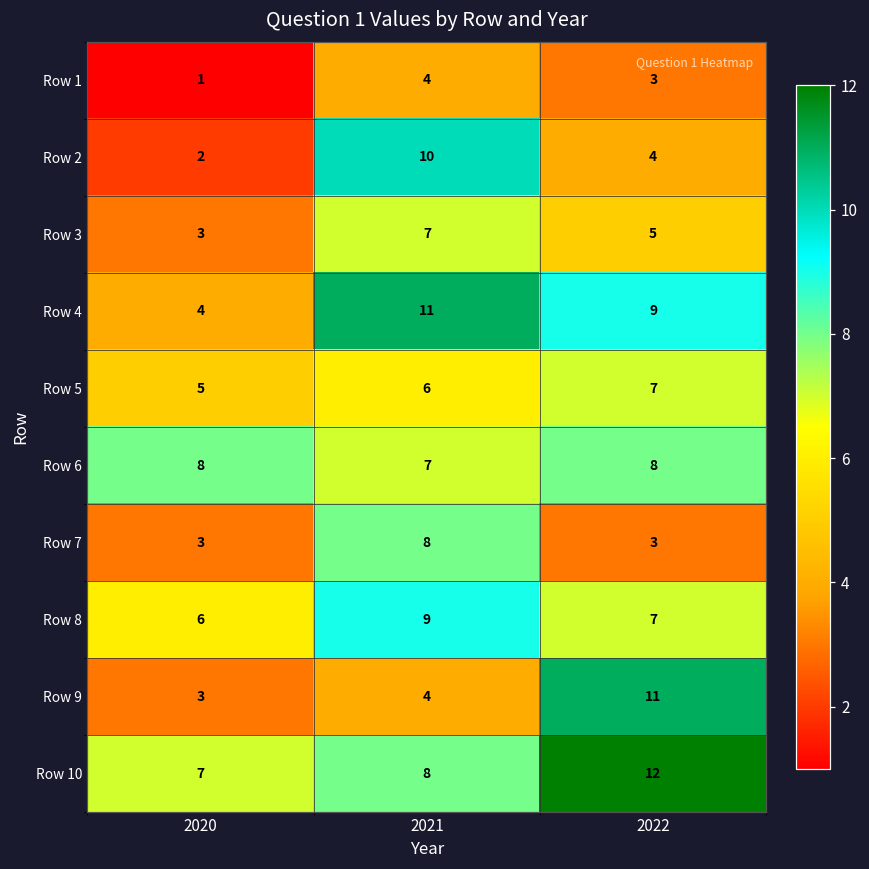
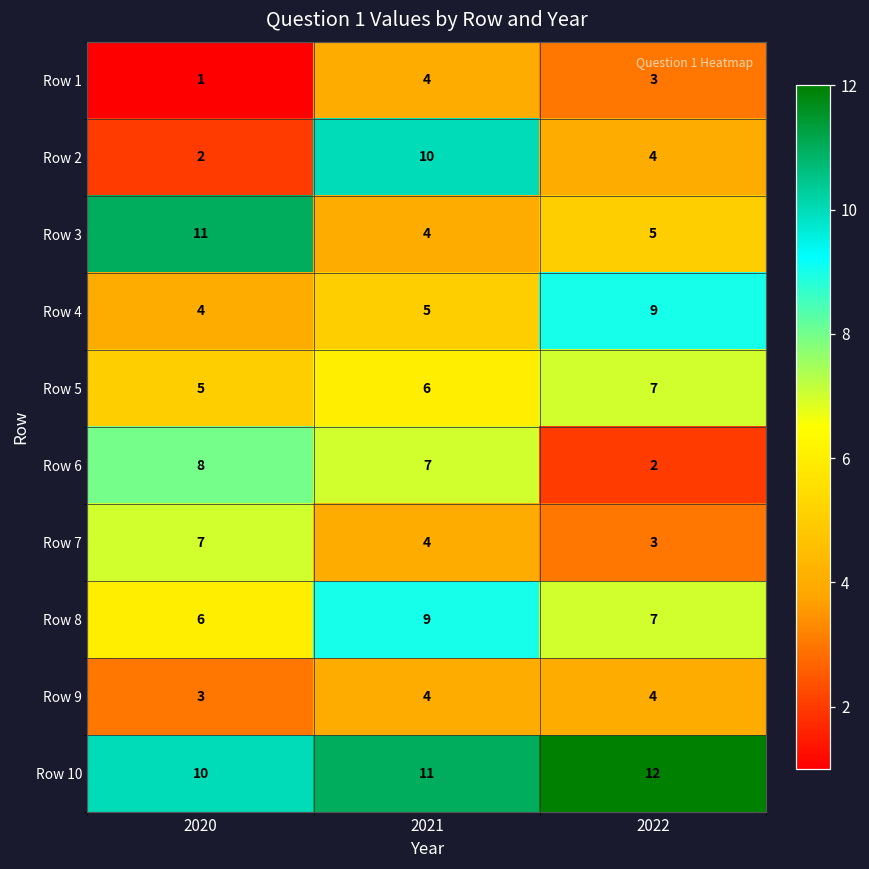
Row 3, 2020: 3 -> 11
Row 3, 2021: 7 -> 4
Row 4, 2021: 11 -> 5
Row 6, 2022: 8 -> 2
Row 7, 2020: 3 -> 7
Row 7, 2021: 8 -> 4
Row 9, 2022: 11 -> 4
Row 10, 2020: 7 -> 10
Row 10, 2021: 8 -> 11
